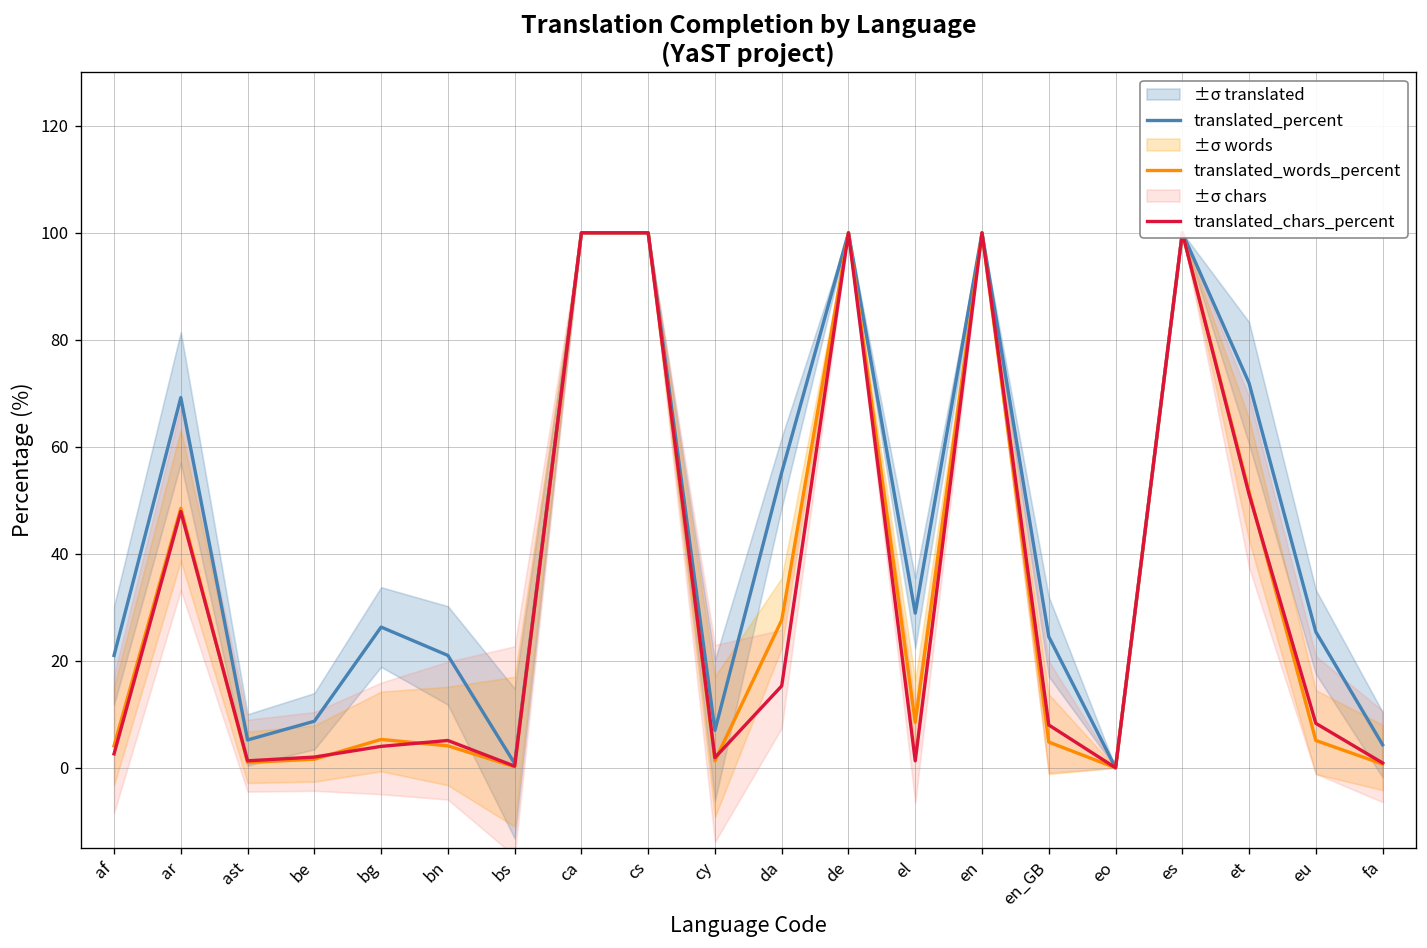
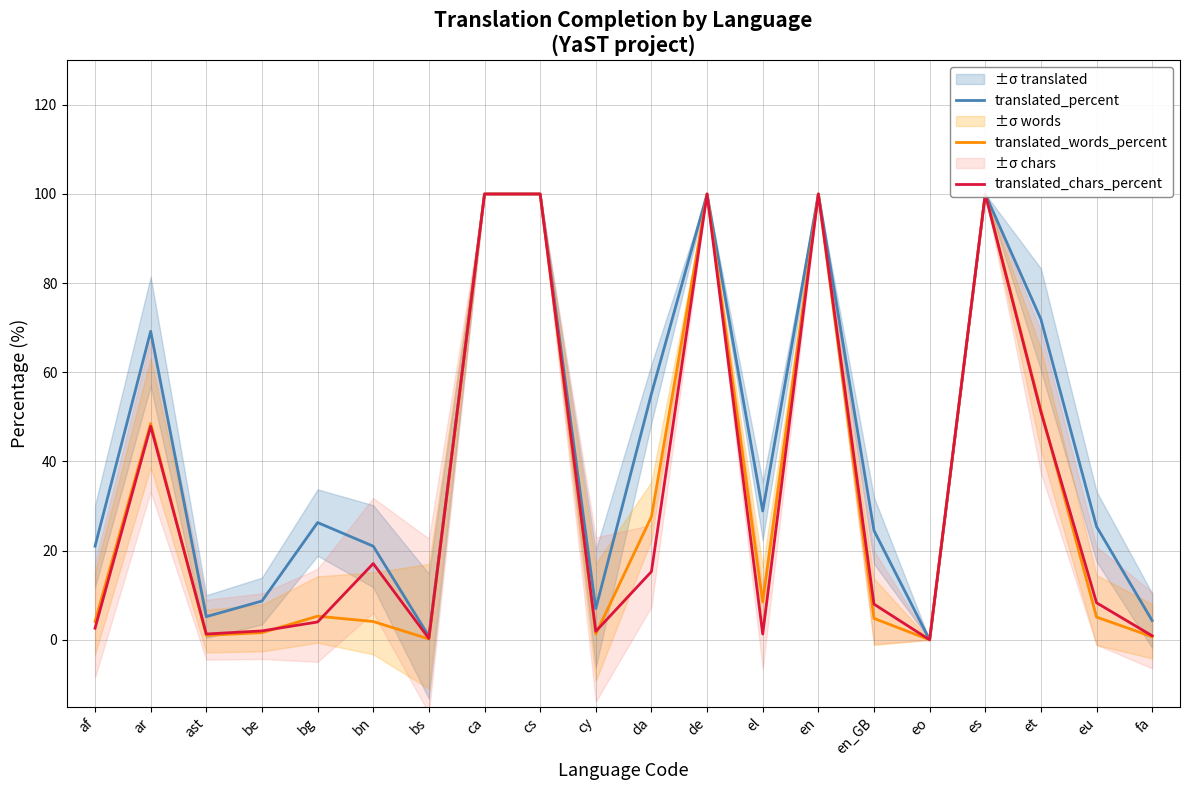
translated_chars_percent, bn: 5 -> 17
